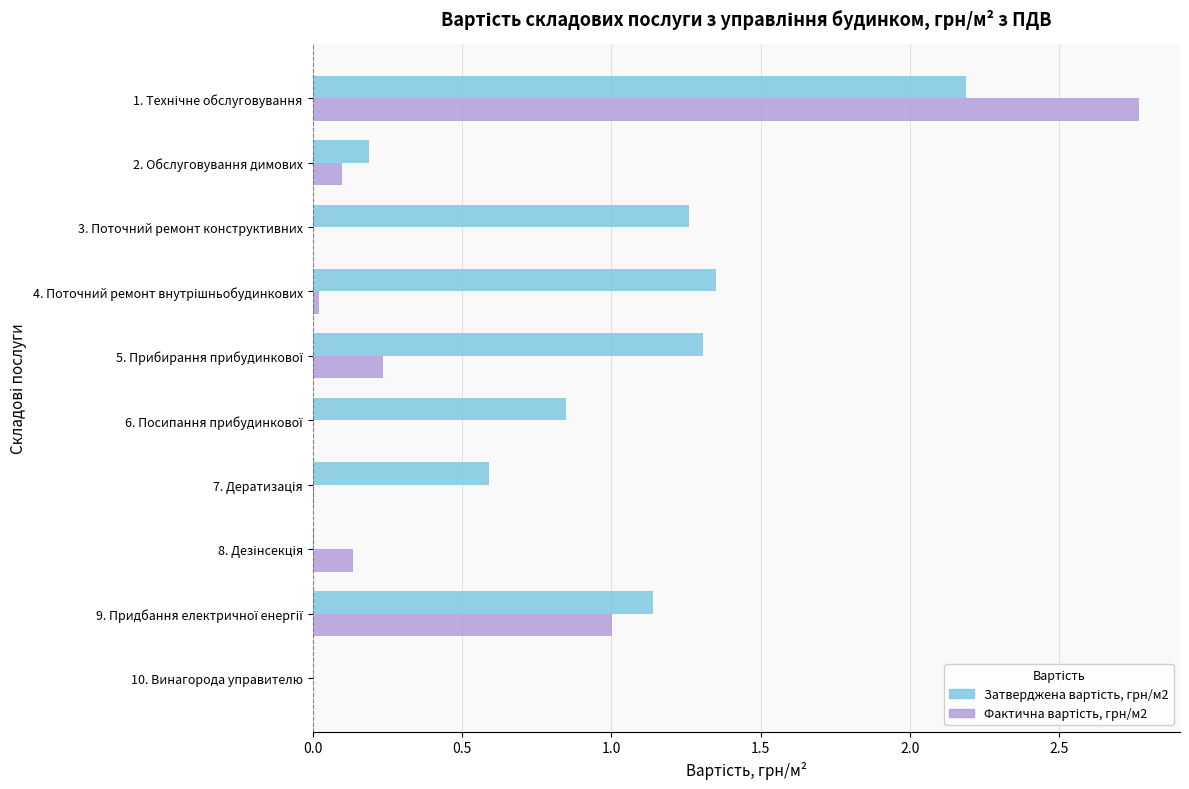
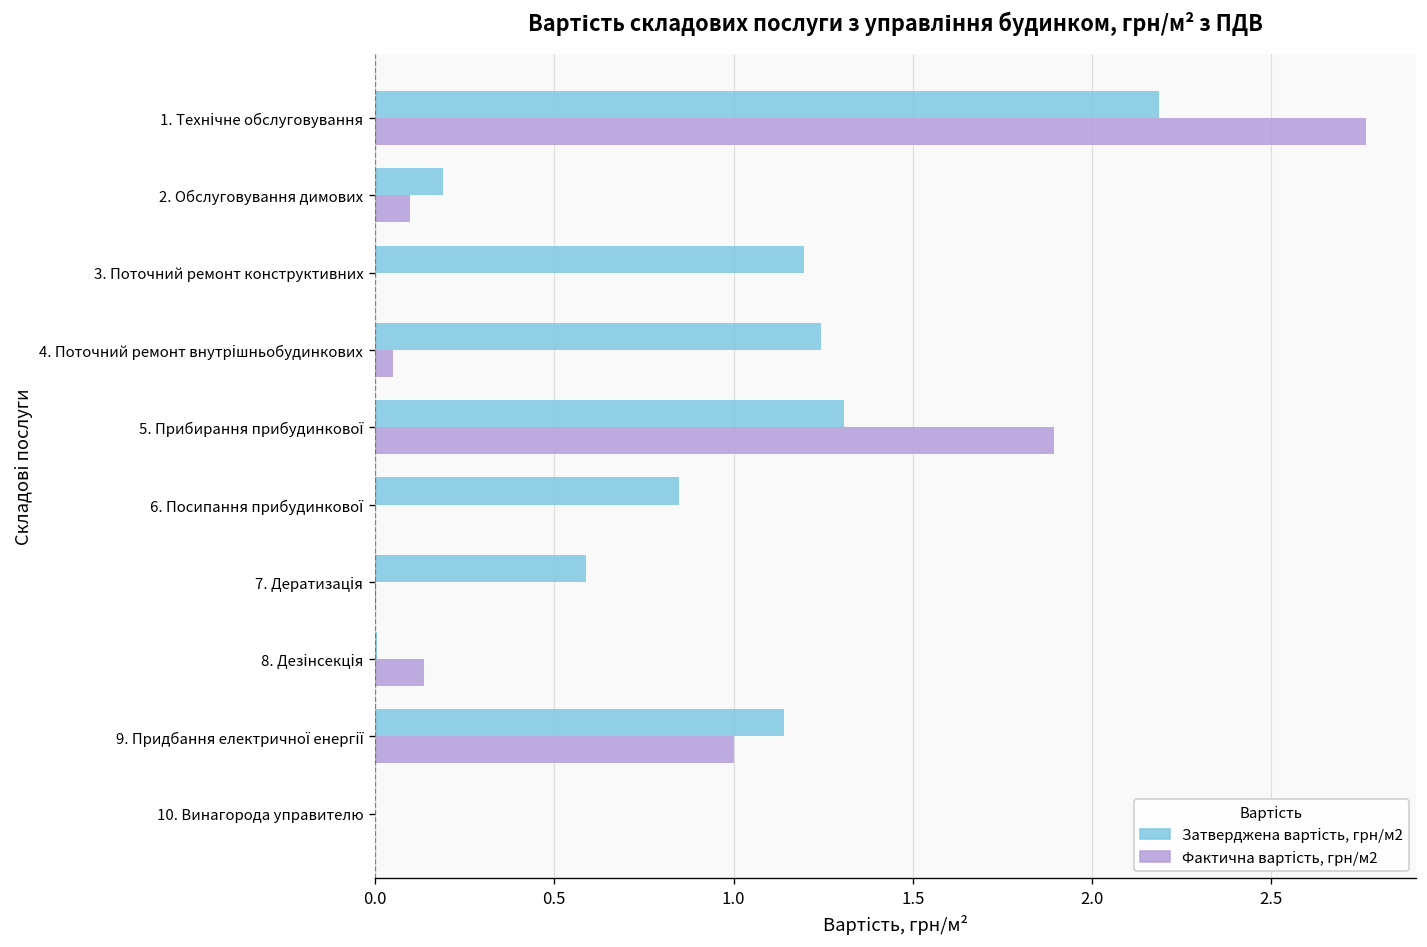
Затверджена вартість, грн/м2, 3. Поточний ремонт конструктивних: 1.26 -> 1.20
Затверджена вартість, грн/м2, 4. Поточний ремонт внутрішньобудинкових: 1.35 -> 1.24
Фактична вартість, грн/м2, 4. Поточний ремонт внутрішньобудинкових: 0.02 -> 0.05
Фактична вартість, грн/м2, 5. Прибирання прибудинкової: 0.24 -> 1.89
